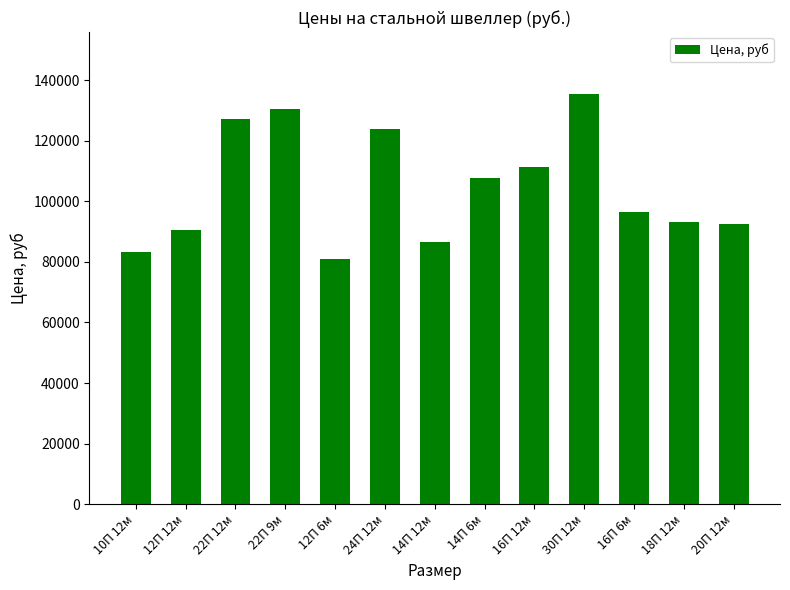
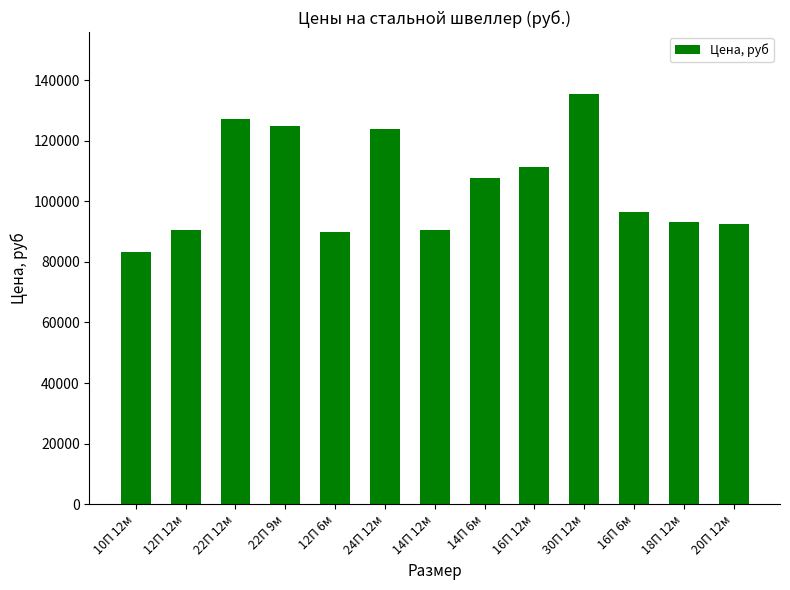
22П 9м: 130000 -> 125000
12П 6м: 81000 -> 90000
14П 12м: 86000 -> 91000
